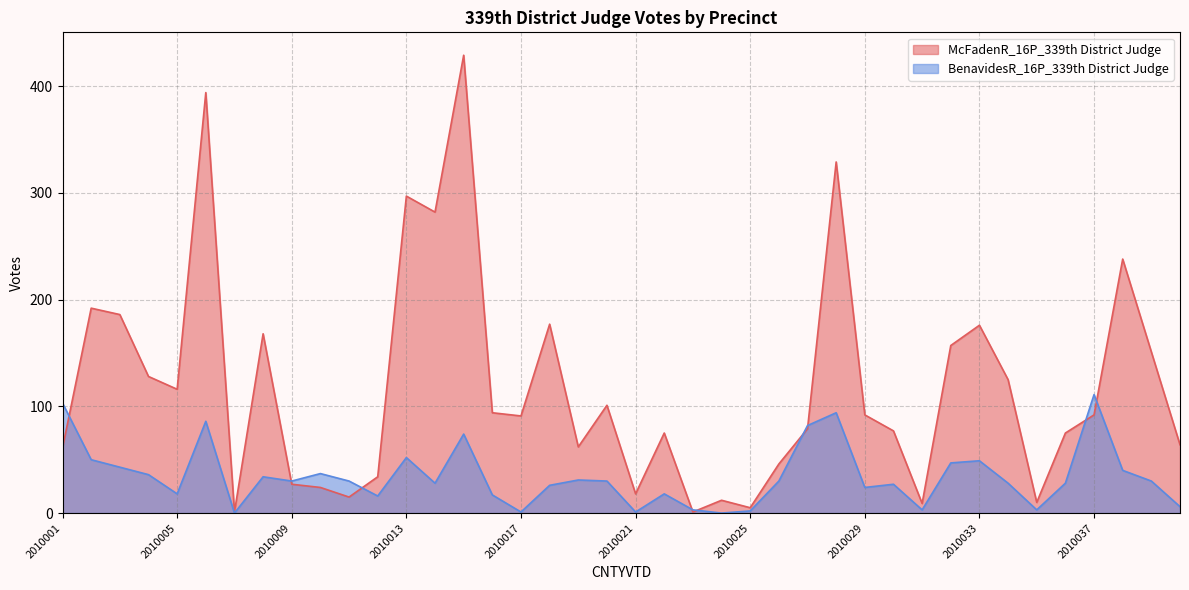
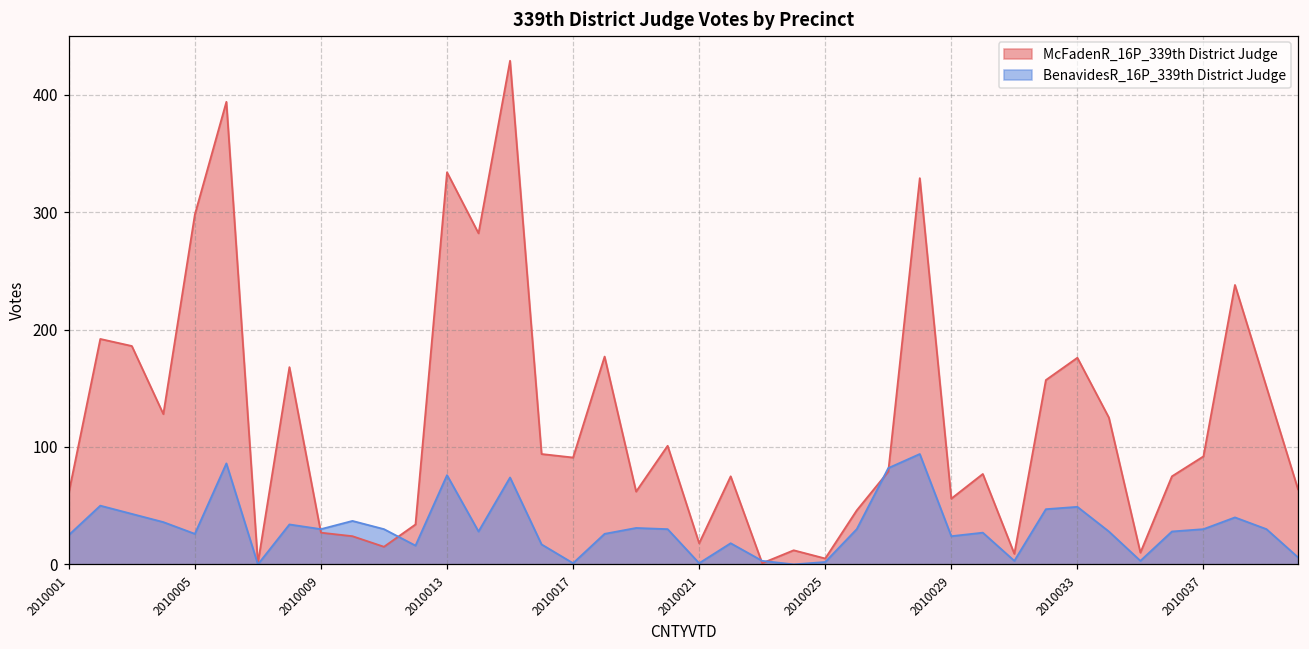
BenavidesR_16P_339th District Judge, 2010001: 103 -> 25
McFadenR_16P_339th District Judge, 2010005: 116 -> 298
BenavidesR_16P_339th District Judge, 2010005: 18 -> 26
McFadenR_16P_339th District Judge, 2010013: 297 -> 334
BenavidesR_16P_339th District Judge, 2010013: 52 -> 76
McFadenR_16P_339th District Judge, 2010029: 92 -> 56
BenavidesR_16P_339th District Judge, 2010037: 111 -> 30
